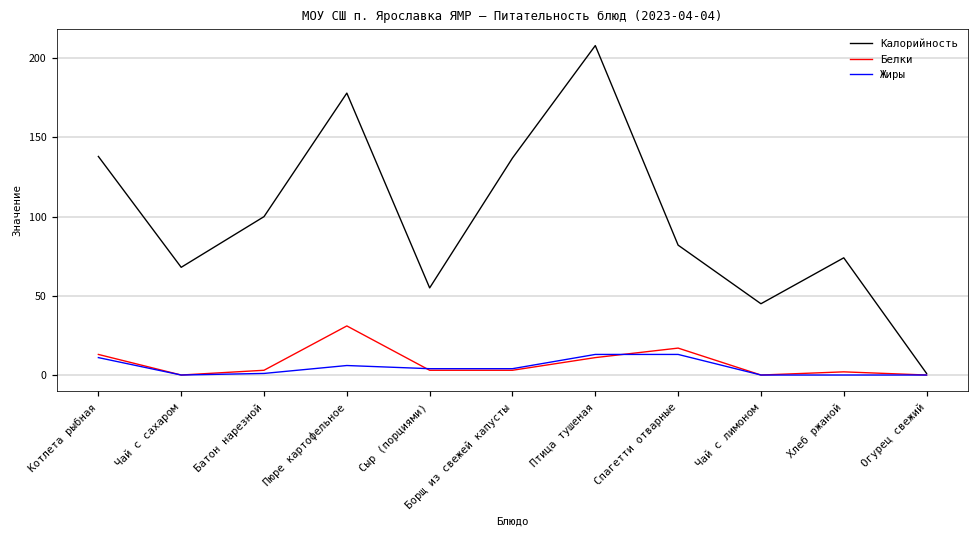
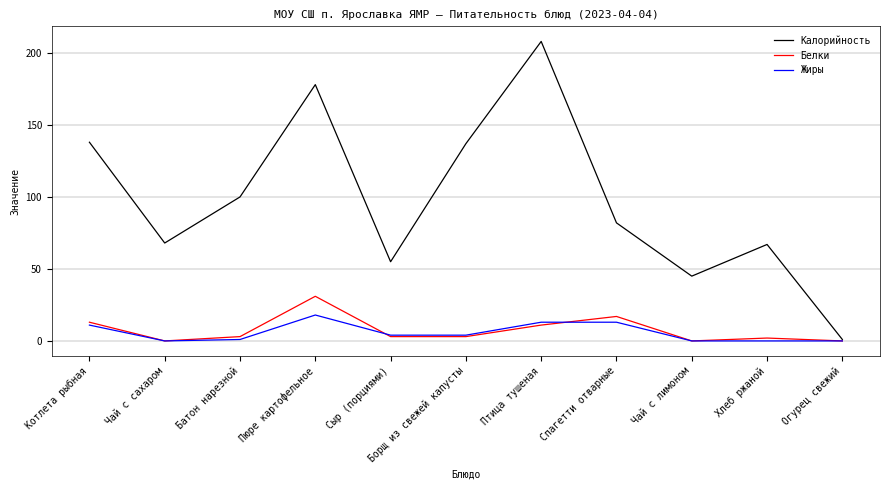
Жиры, Пюре картофельное: 6 -> 18
Калорийность, Хлеб ржаной: 74 -> 67
